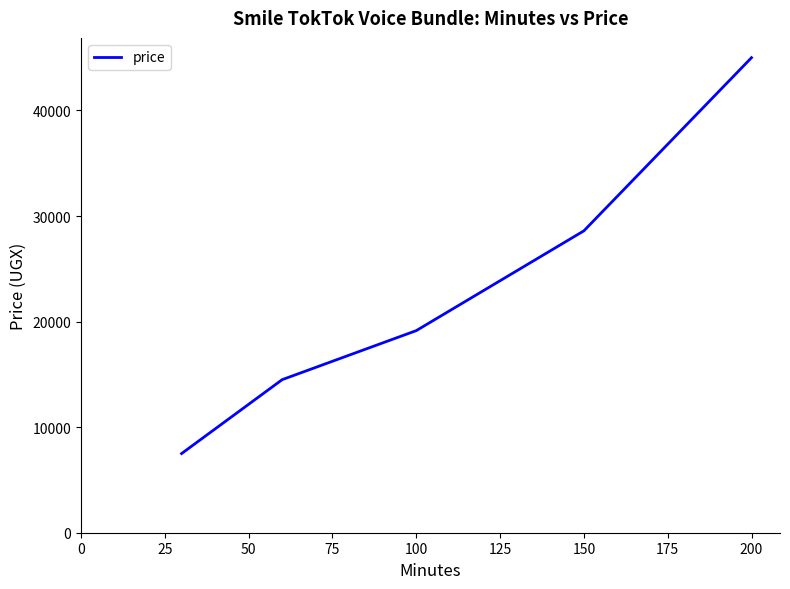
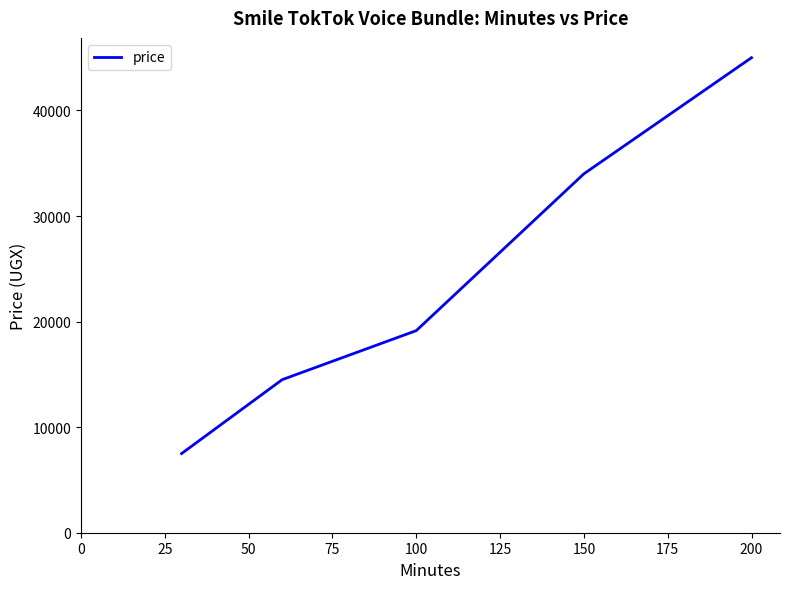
150: 28600 -> 34000
